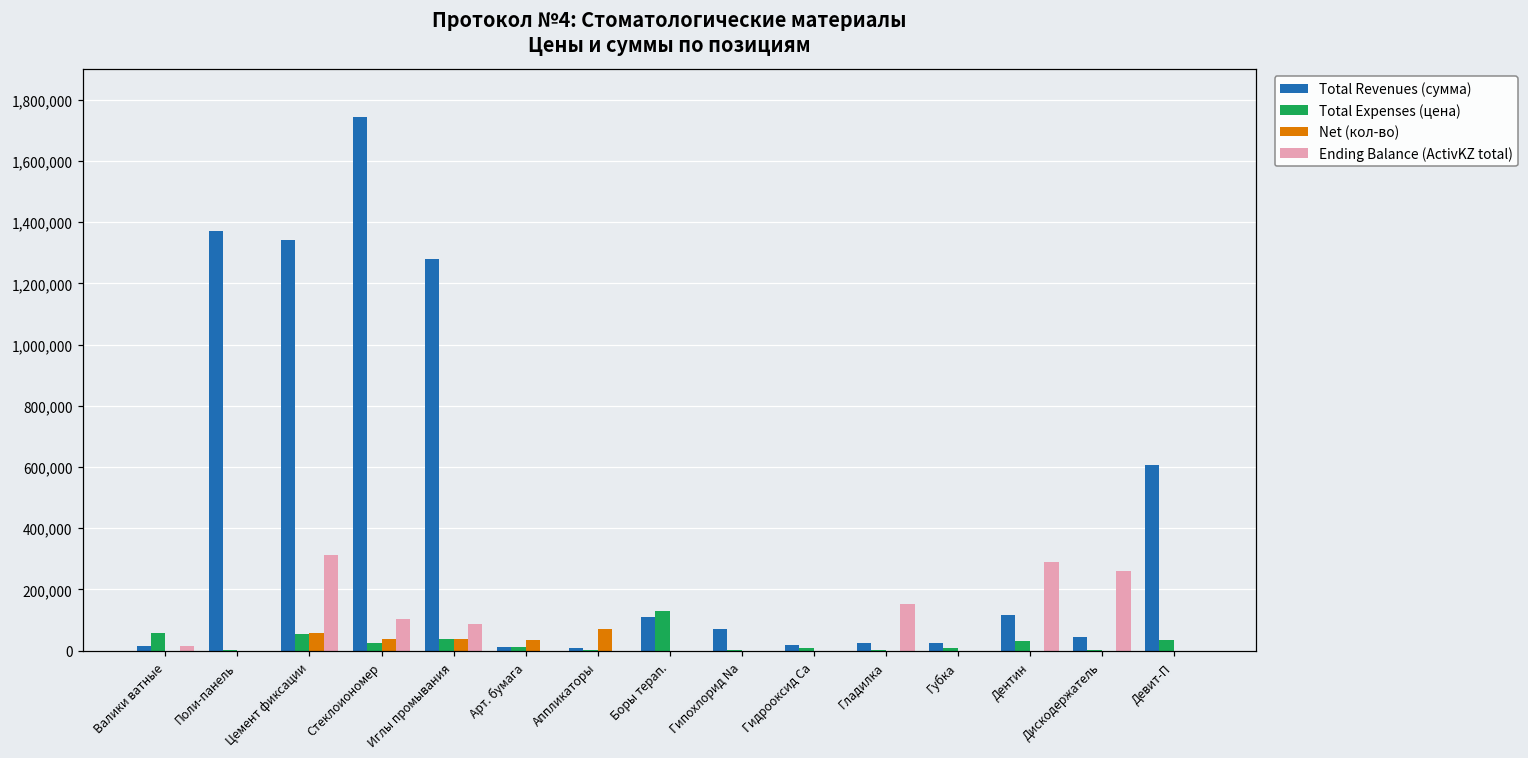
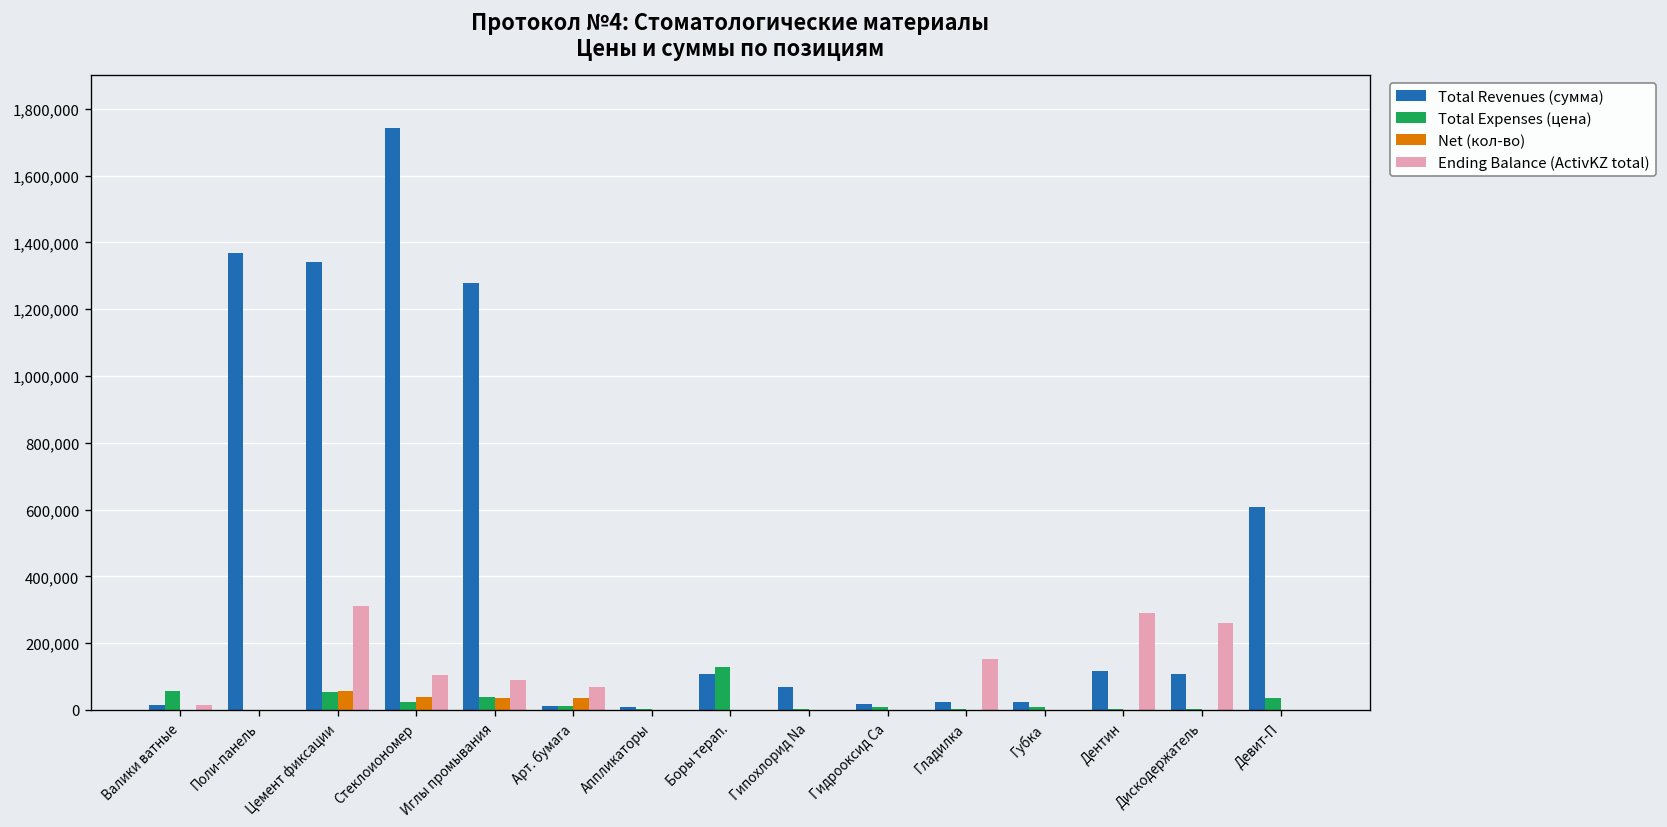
Ending Balance (ActivKZ total), Арт. бумага: 0 -> 70,000
Net (кол-во), Аппликаторы: 70,000 -> 0
Total Expenses (цена), Дентин: 30,000 -> 0
Total Revenues (сумма), Дискодержатель: 40,000 -> 110,000
